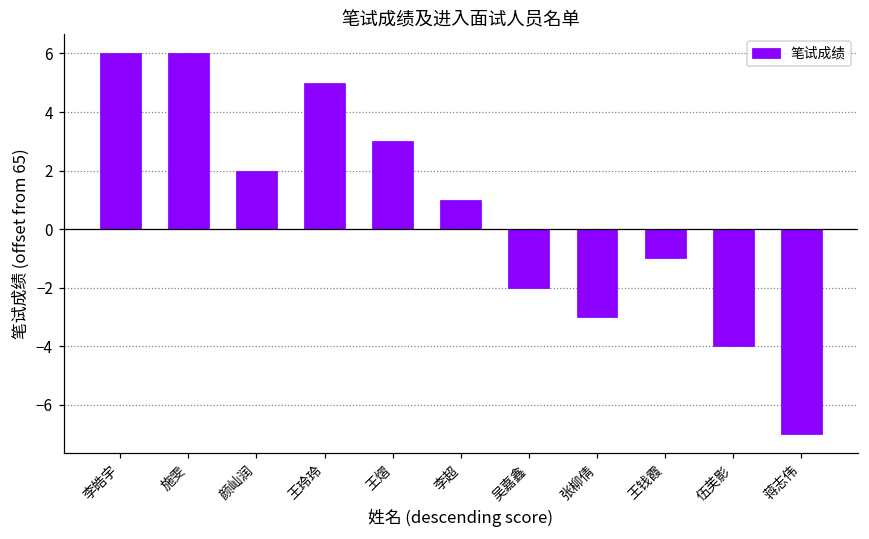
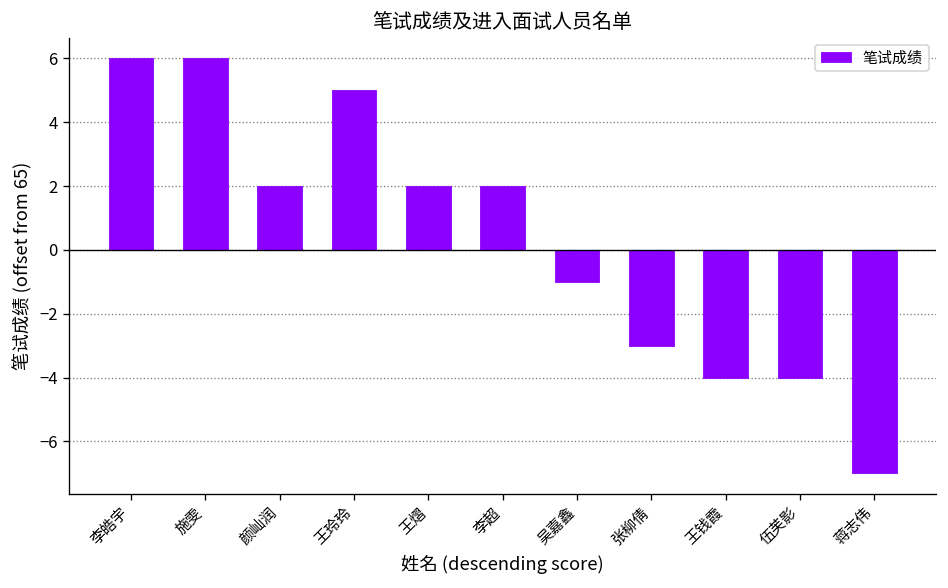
王熠: 3.0 -> 2.0
李超: 1.0 -> 2.0
吴嘉鑫: -2.0 -> -1.0
王钱霞: -1.0 -> -4.0
